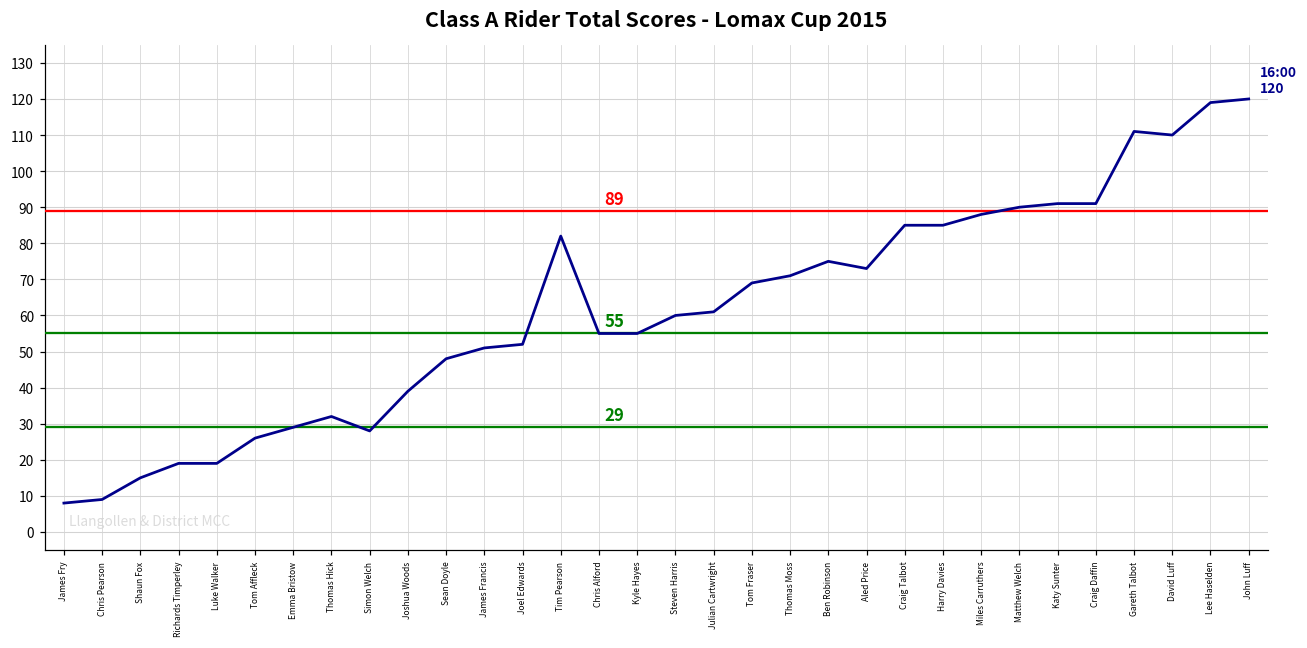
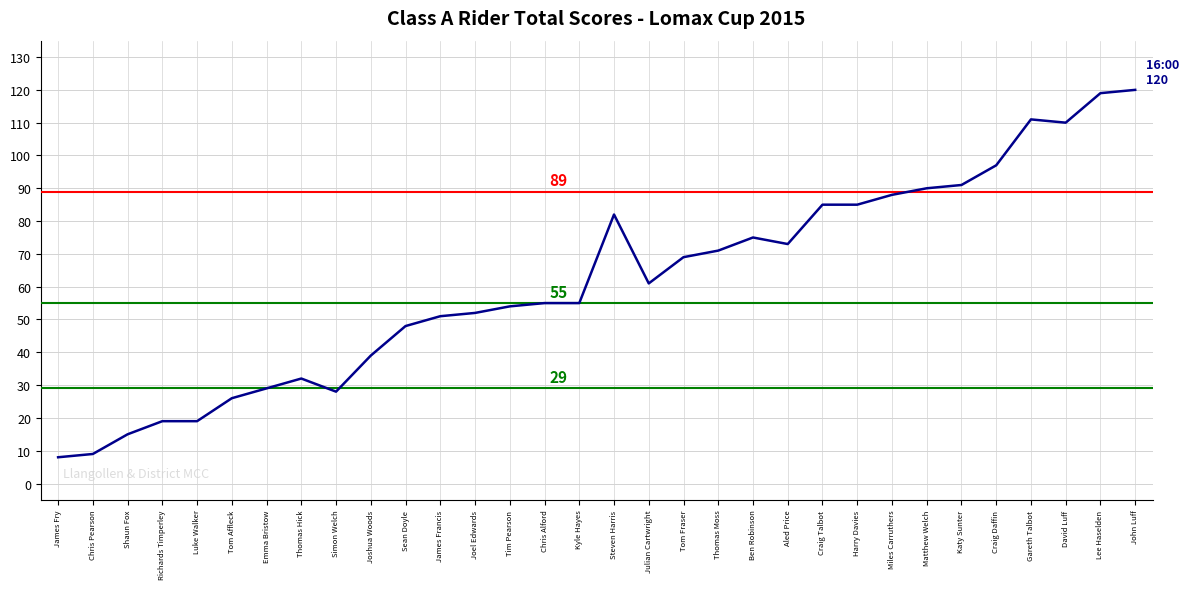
Tim Pearson: 82 -> 54
Steven Harris: 60 -> 82
Craig Daffin: 91 -> 97
